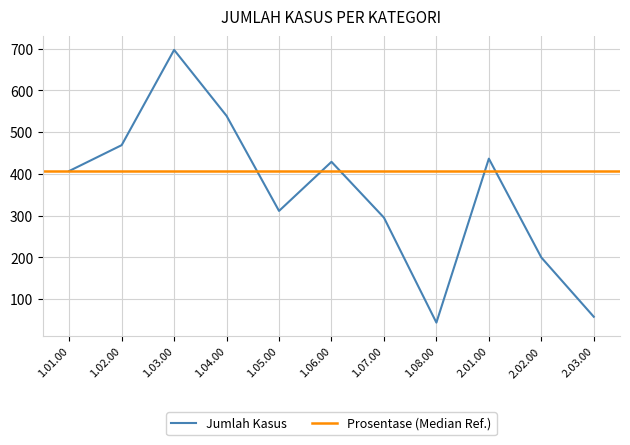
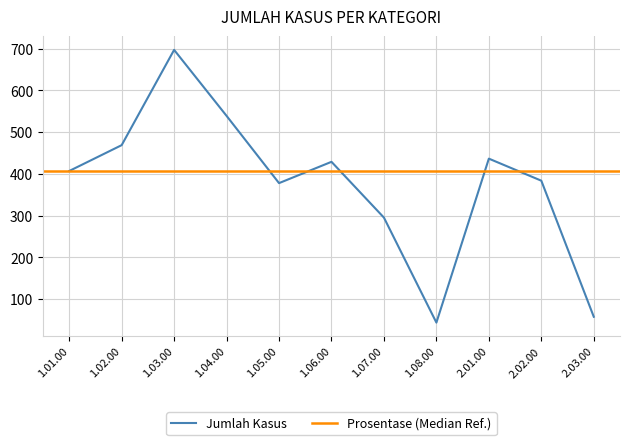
1.05.00: 310 -> 380
2.02.00: 200 -> 380
